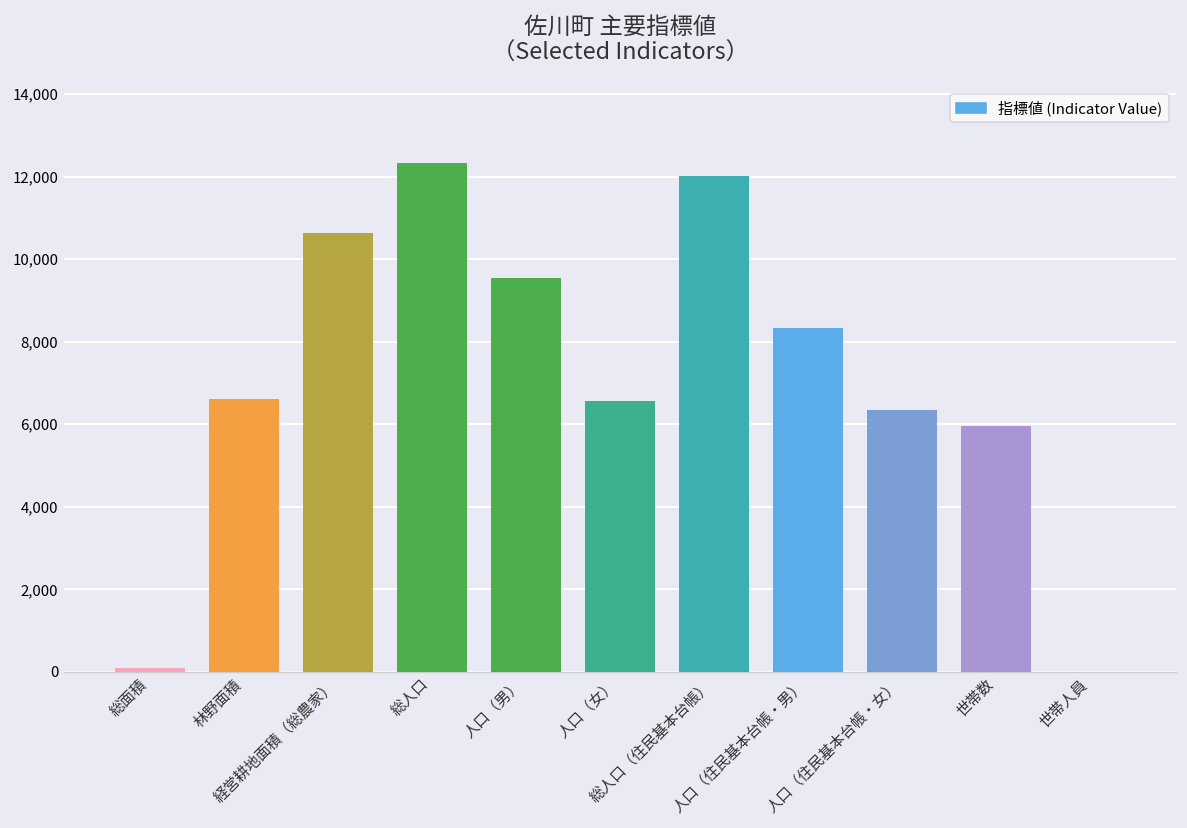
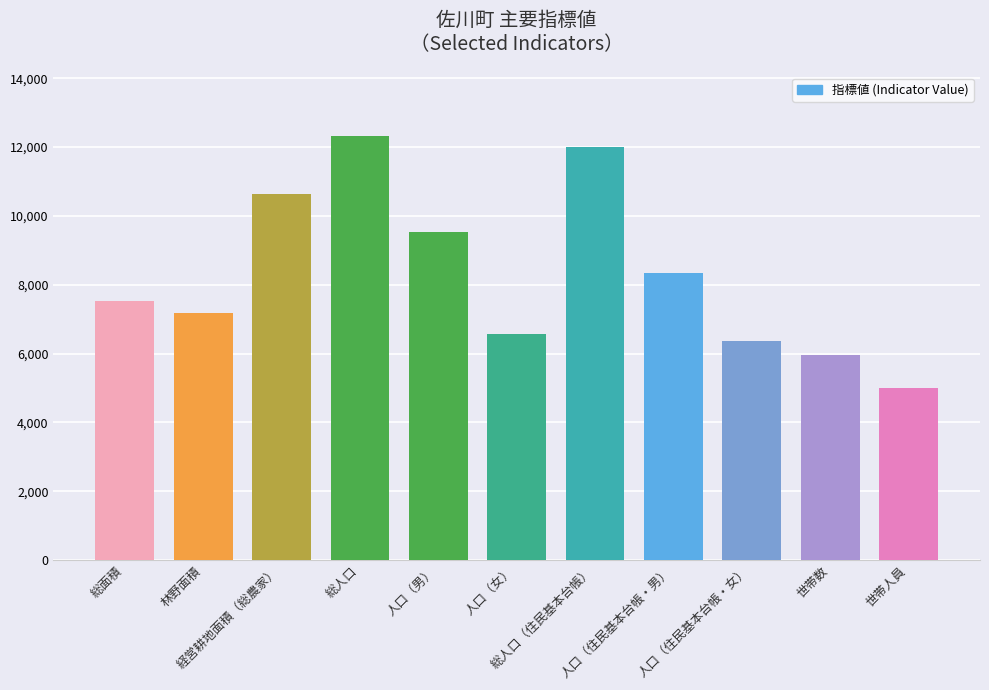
総面積: 100 -> 7,500
林野面積: 6,600 -> 7,200
世帯人員: 0 -> 5,000
